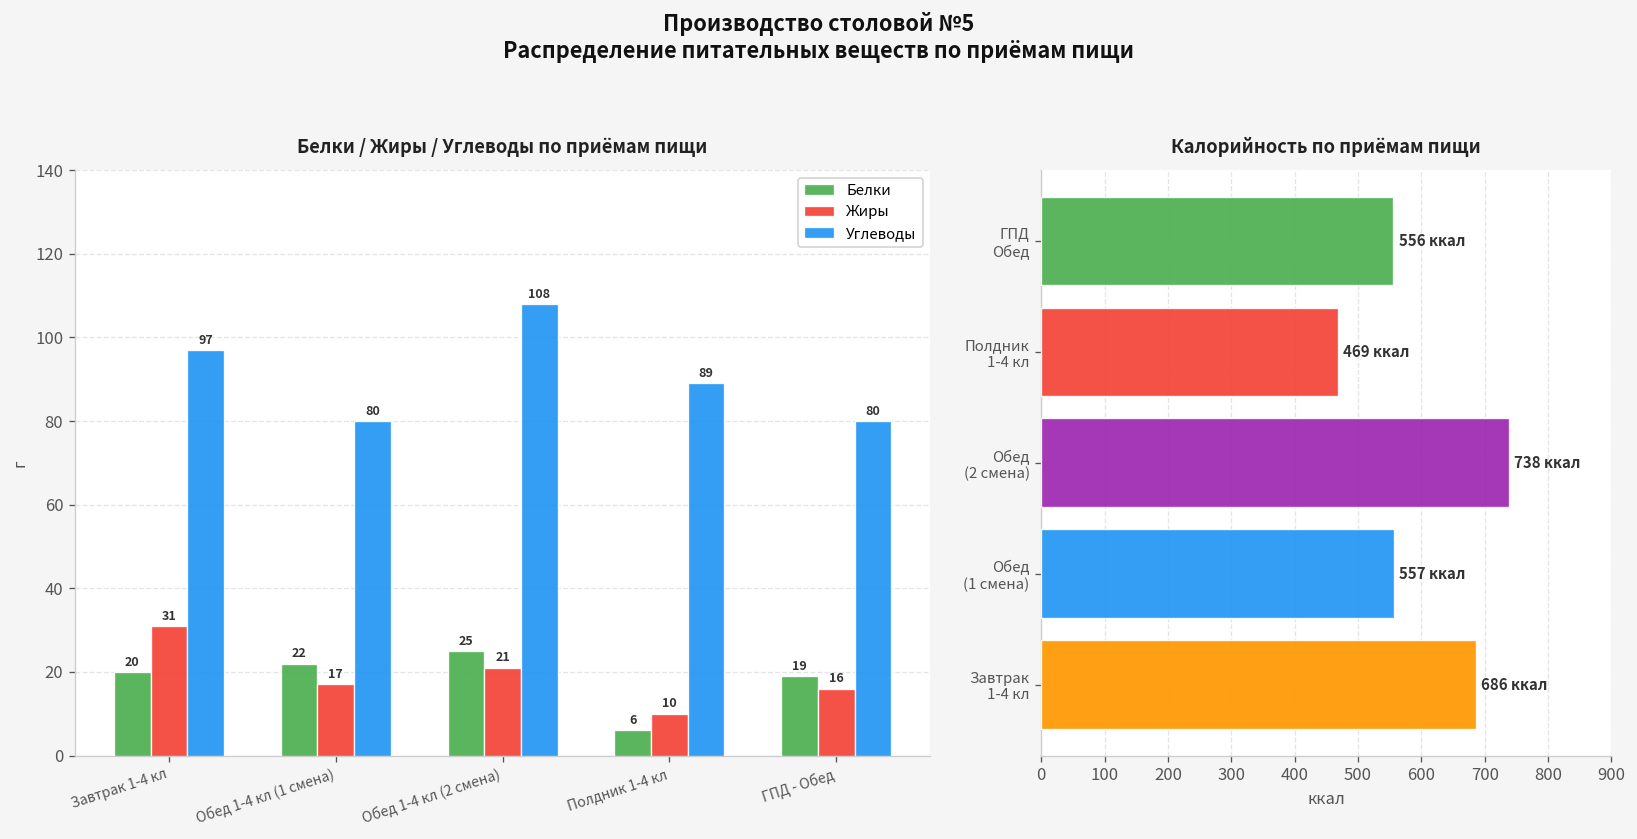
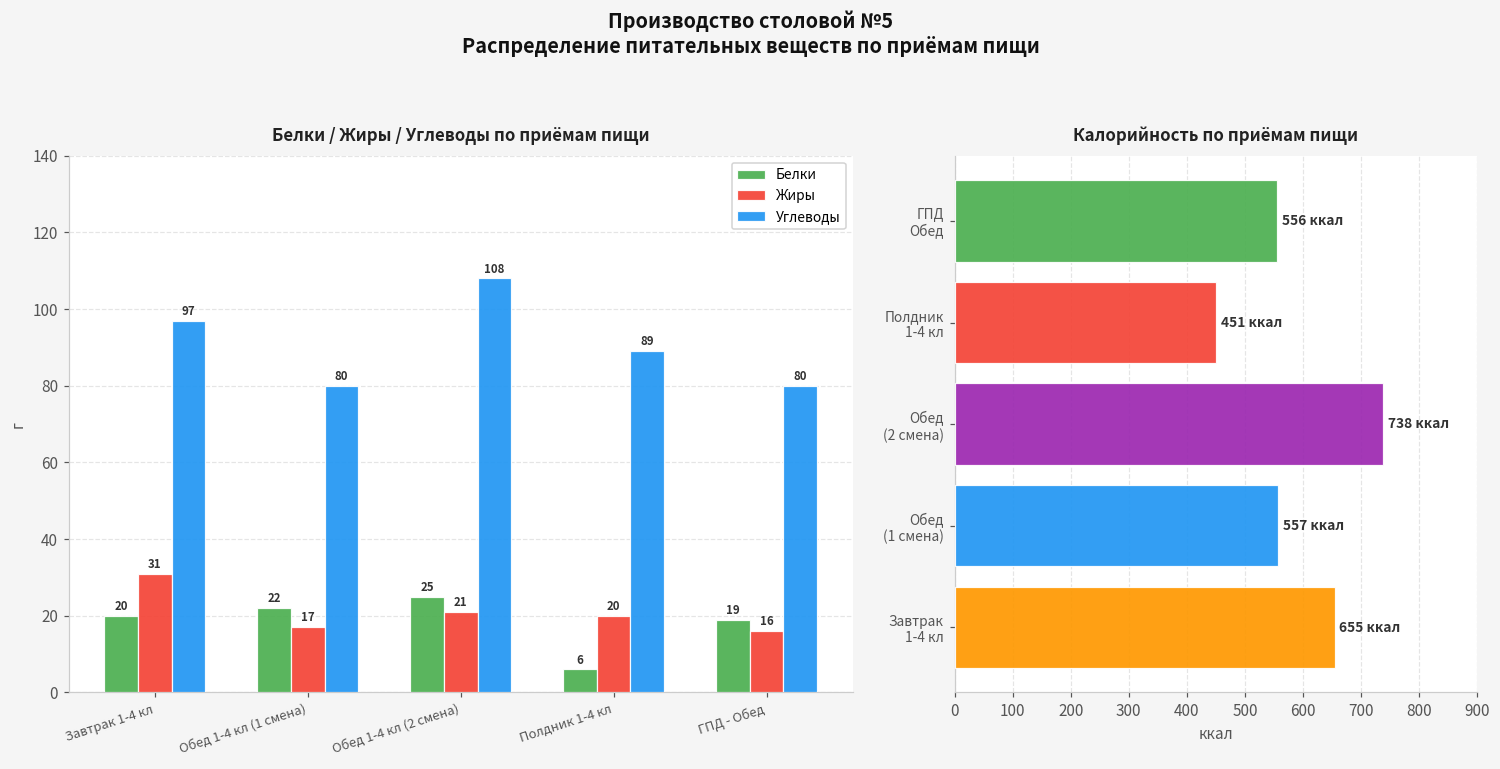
Белки / Жиры / Углеводы по приёмам пищи, Жиры, Полдник 1-4 кл: 10 -> 20
Калорийность по приёмам пищи, Полдник 1-4 кл: 469 -> 451
Калорийность по приёмам пищи, Завтрак 1-4 кл: 686 -> 655
